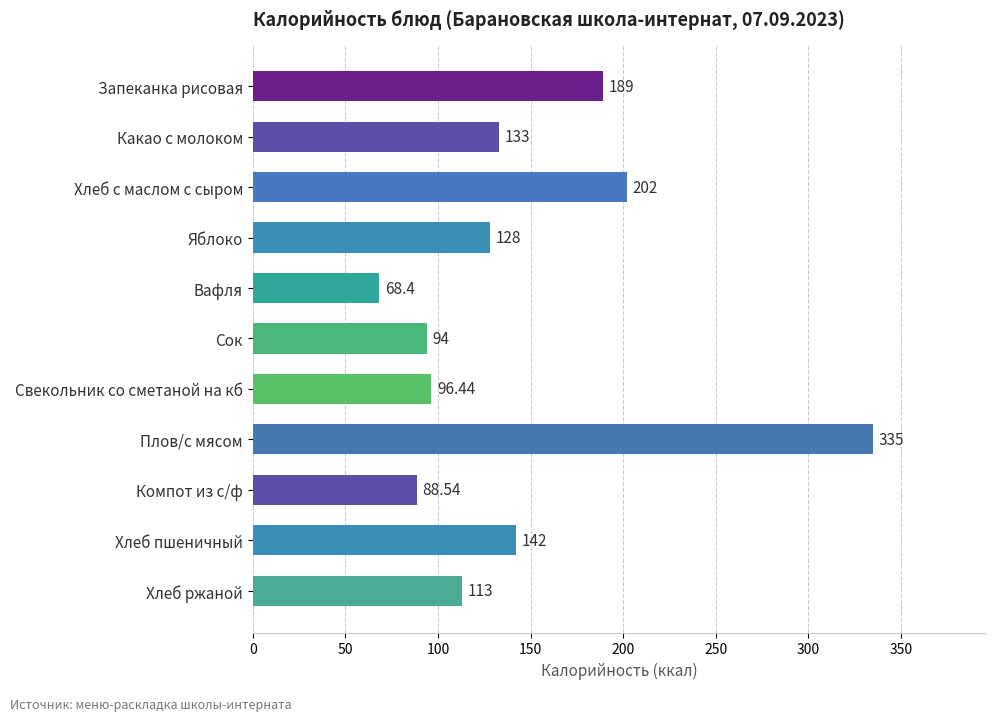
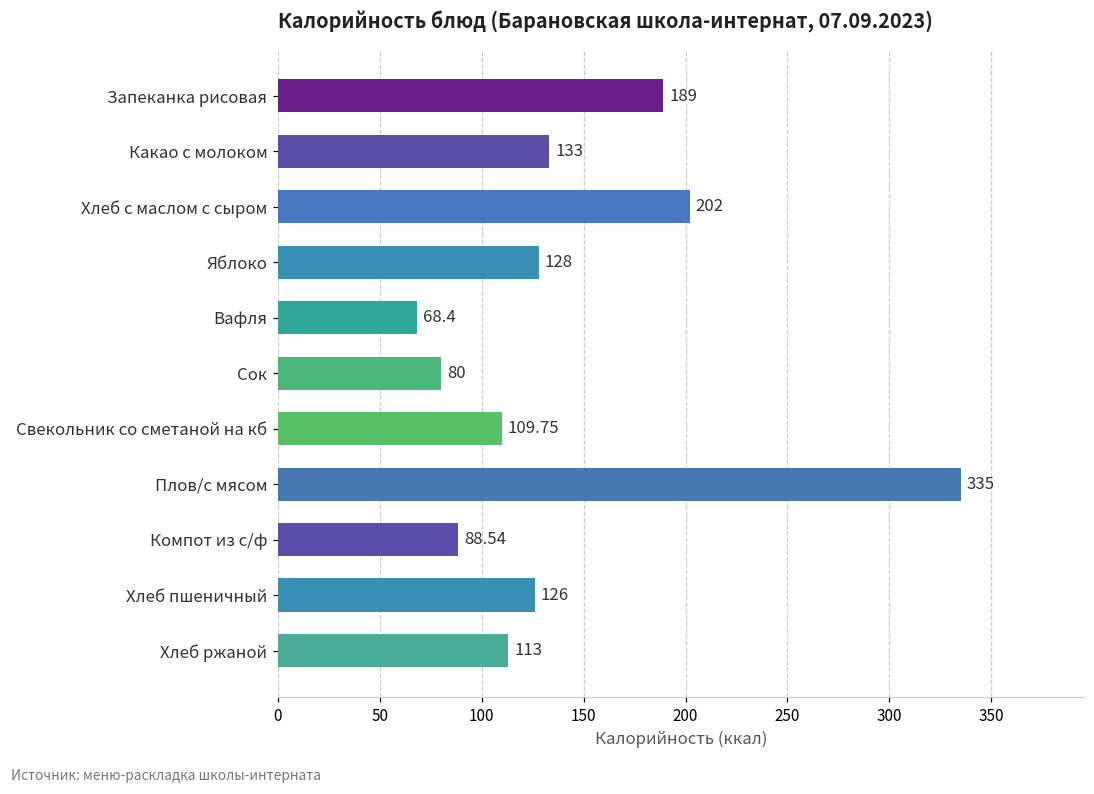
Сок: 94 -> 80
Свекольник со сметаной на кб: 96.44 -> 109.75
Хлеб пшеничный: 142 -> 126
